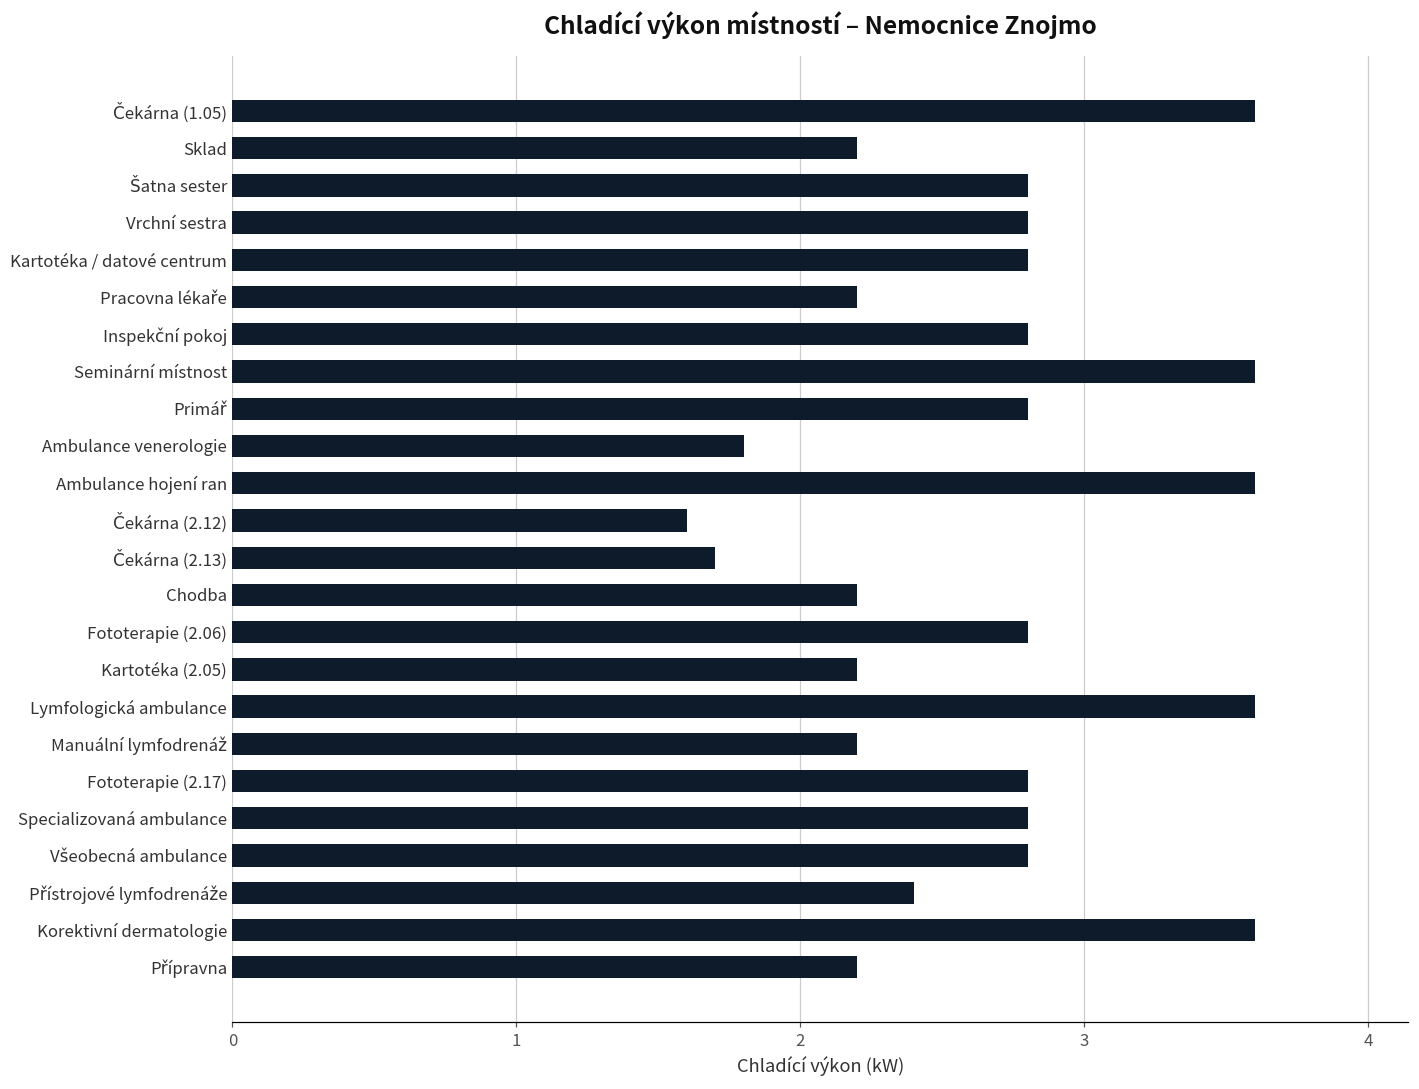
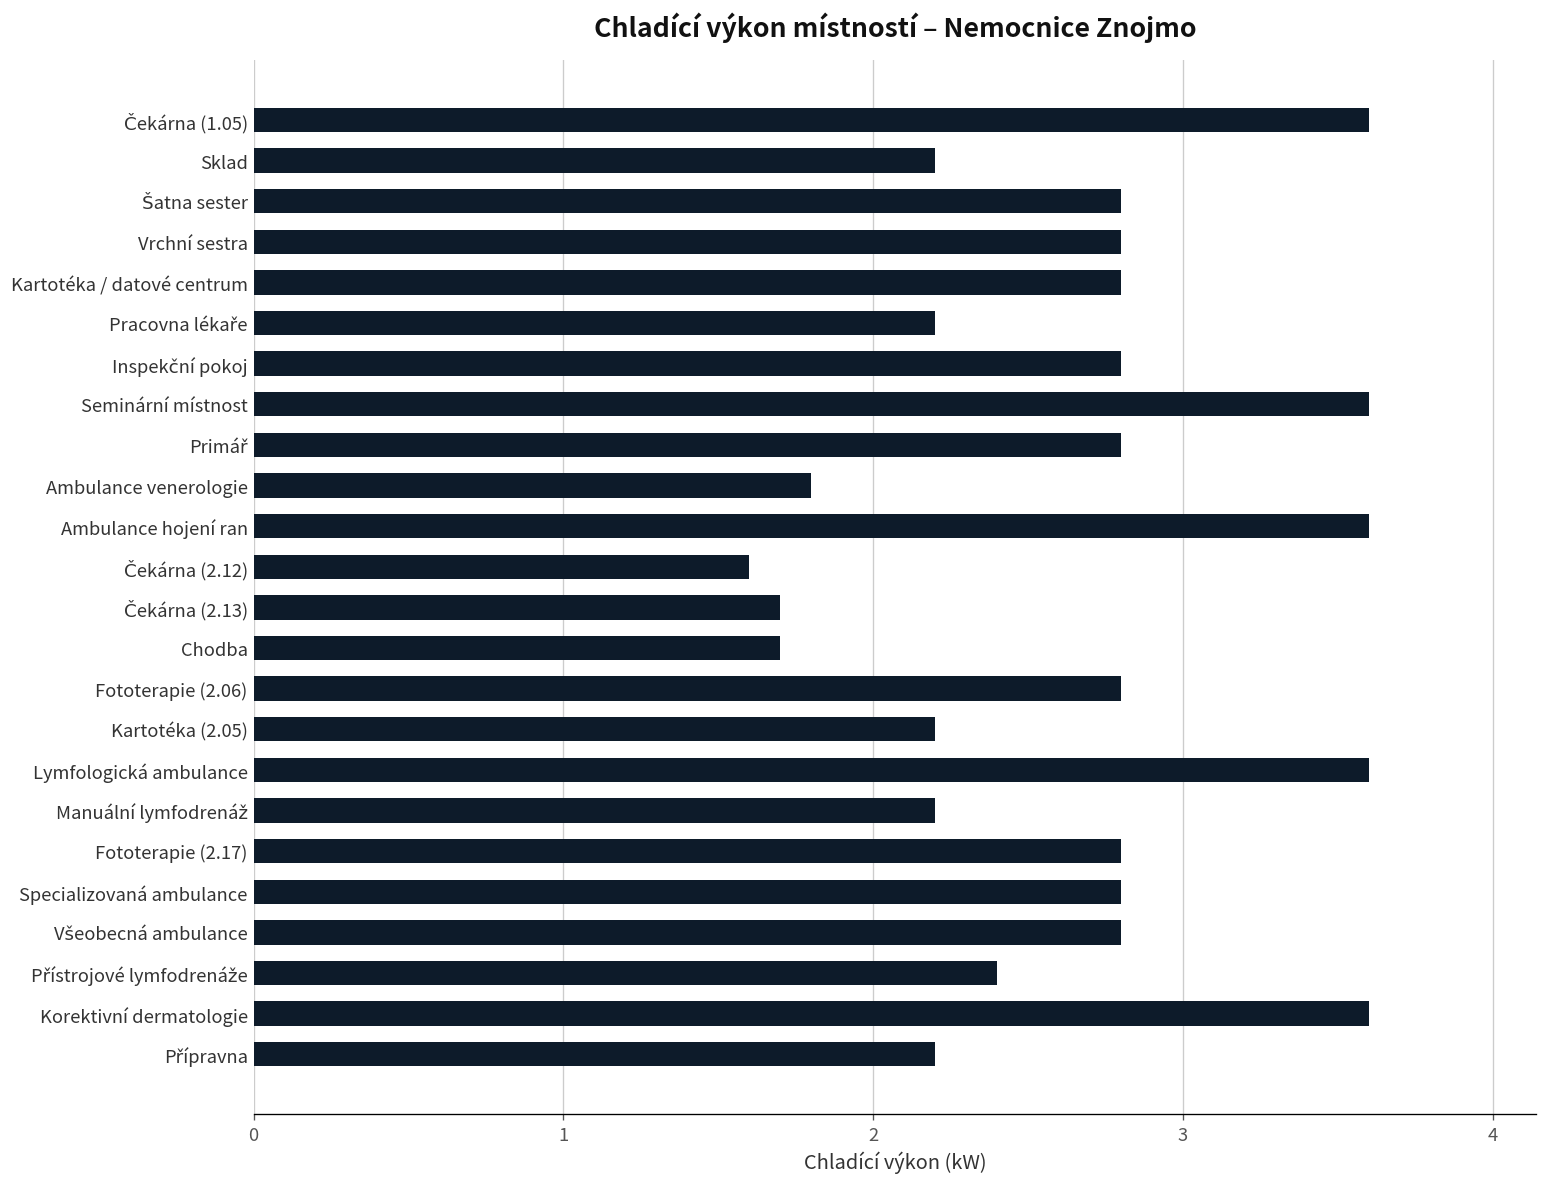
Chodba: 2.2 -> 1.7
